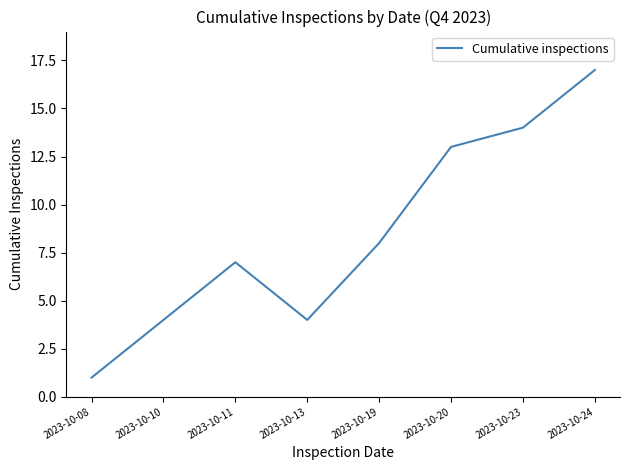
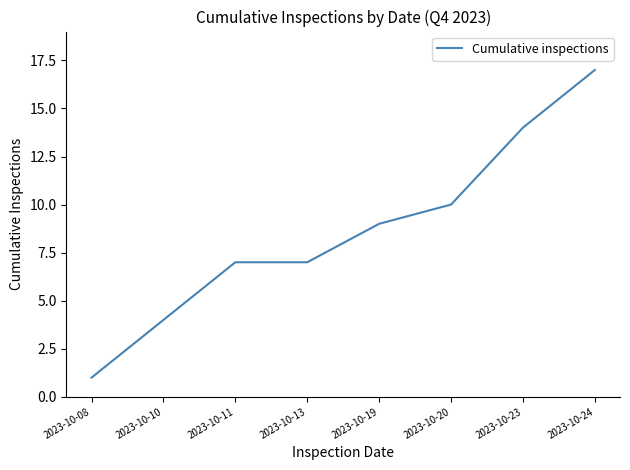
2023-10-13: 4 -> 7
2023-10-19: 8 -> 9
2023-10-20: 13 -> 10
